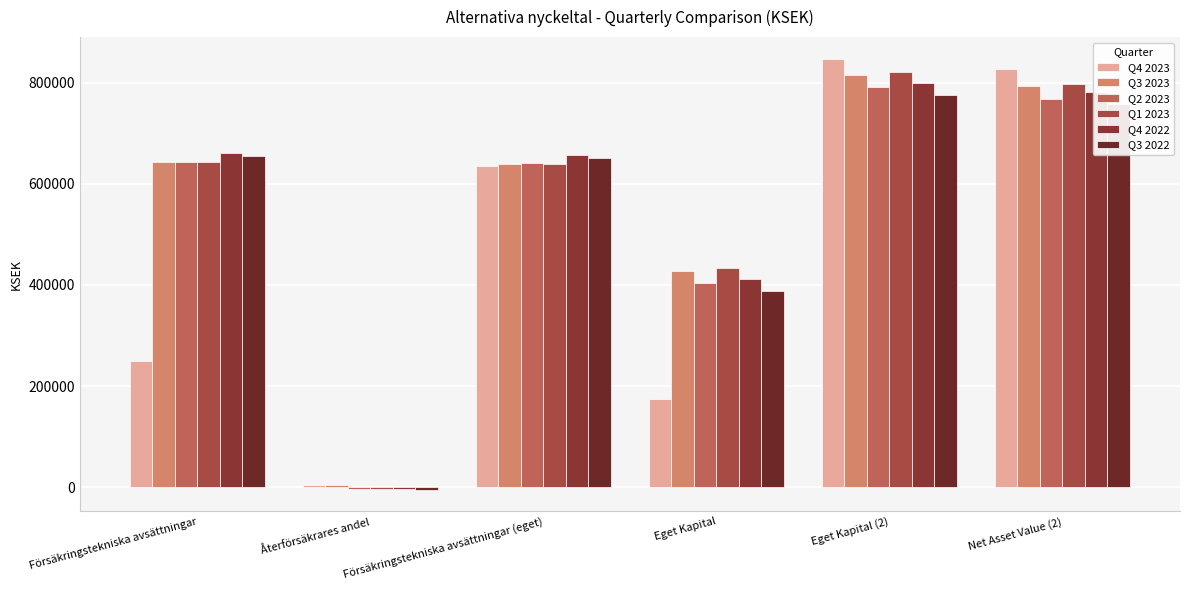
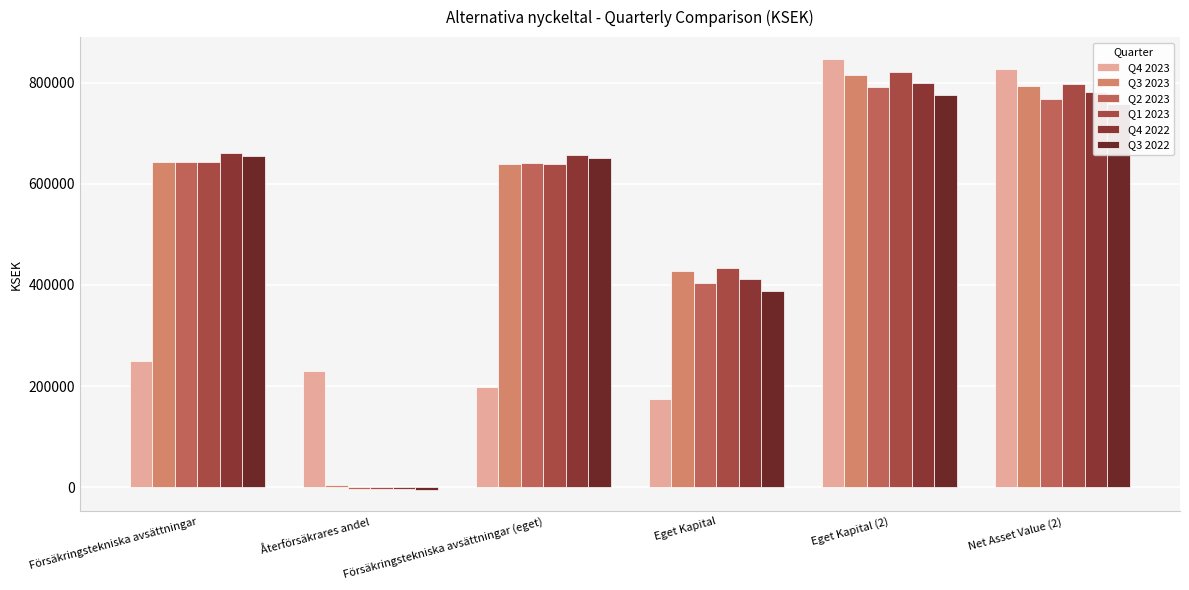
Q4 2023, Återförsäkrares andel: 10000 -> 230000
Q4 2023, Försäkringstekniska avsättningar (eget): 640000 -> 200000
